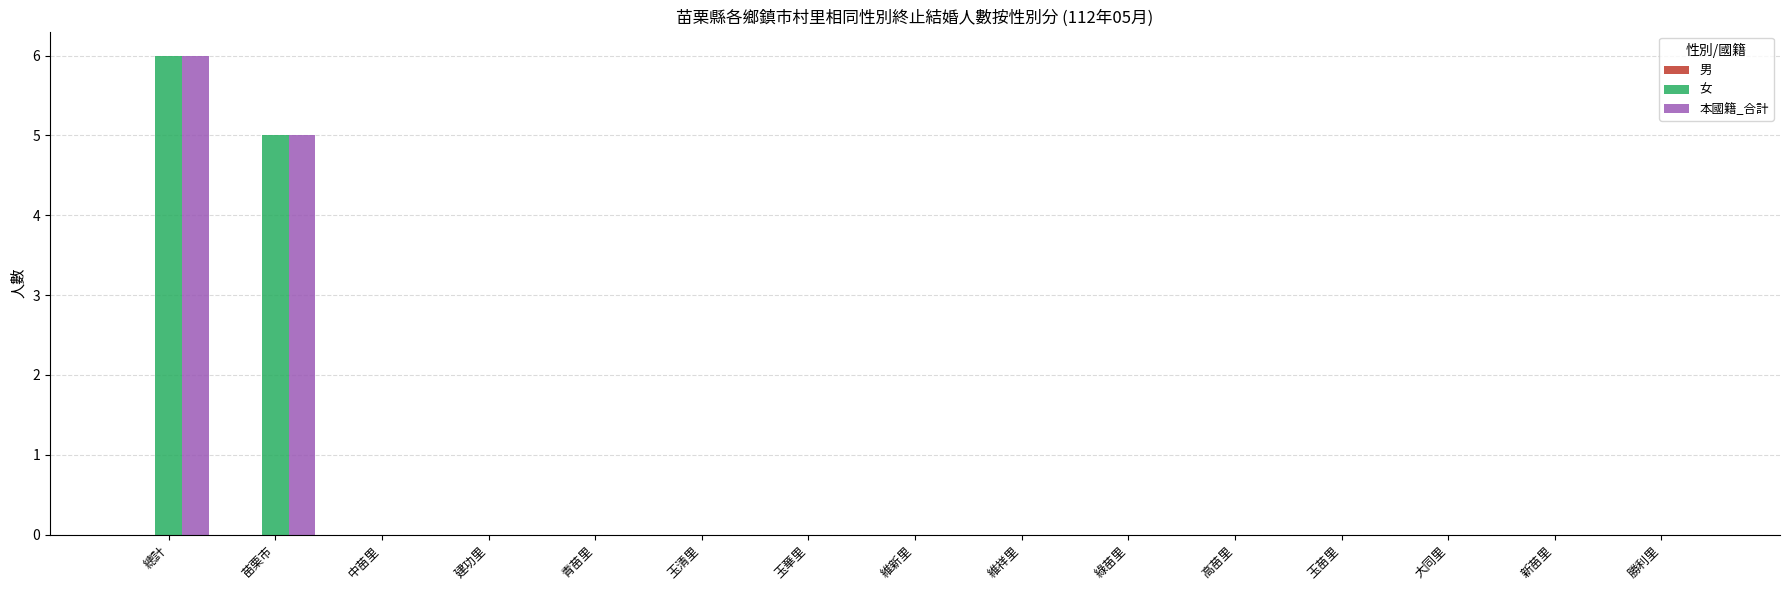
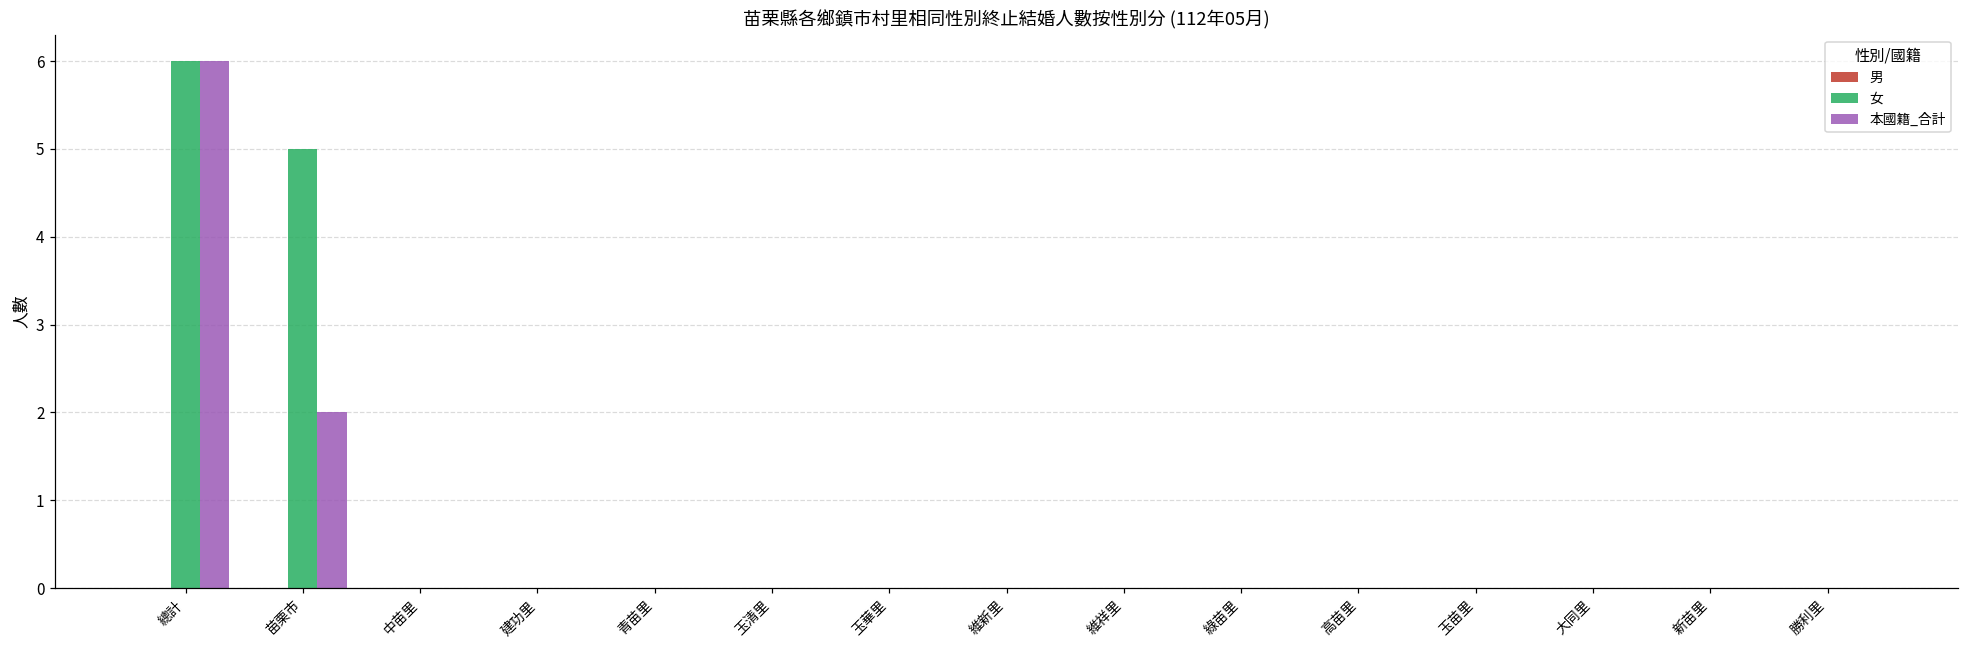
本國籍_合計, 苗栗市: 5 -> 2
